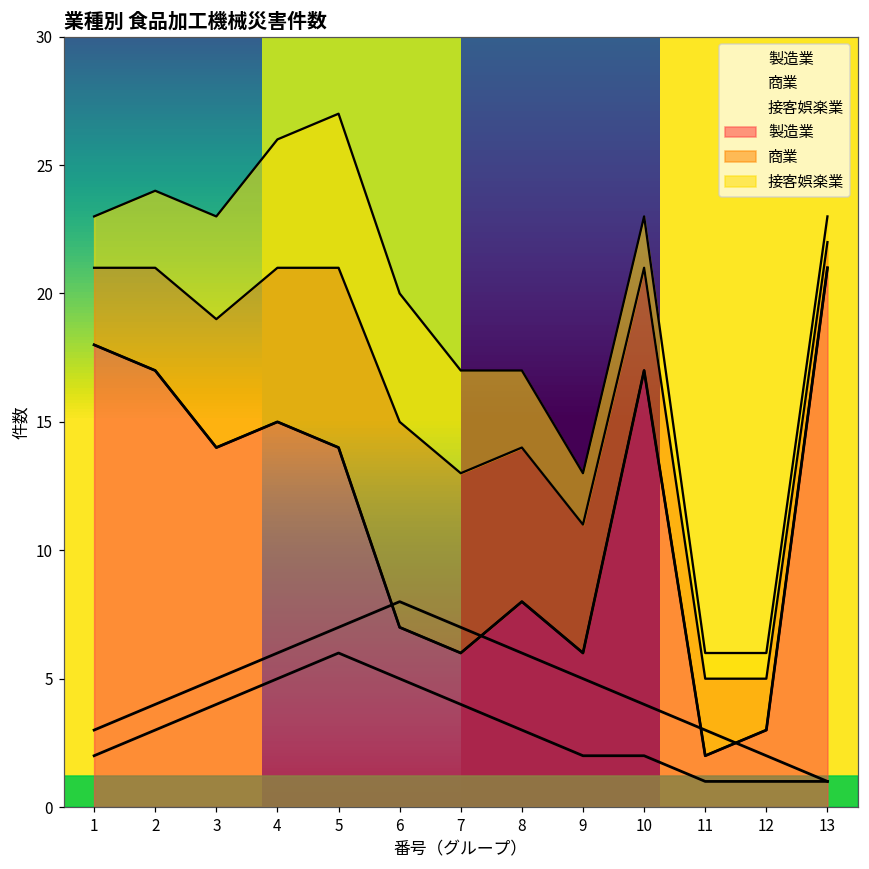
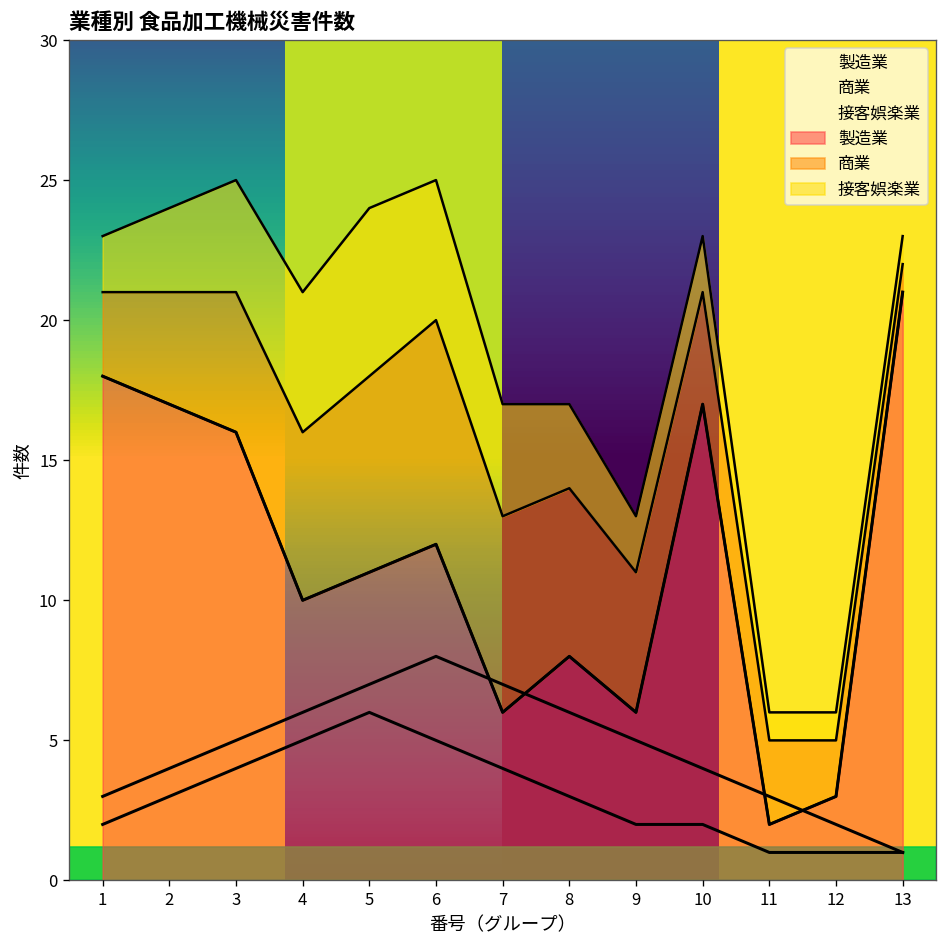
製造業, 3: 14 -> 16
製造業, 4: 15 -> 10
製造業, 5: 14 -> 11
製造業, 6: 7 -> 12
